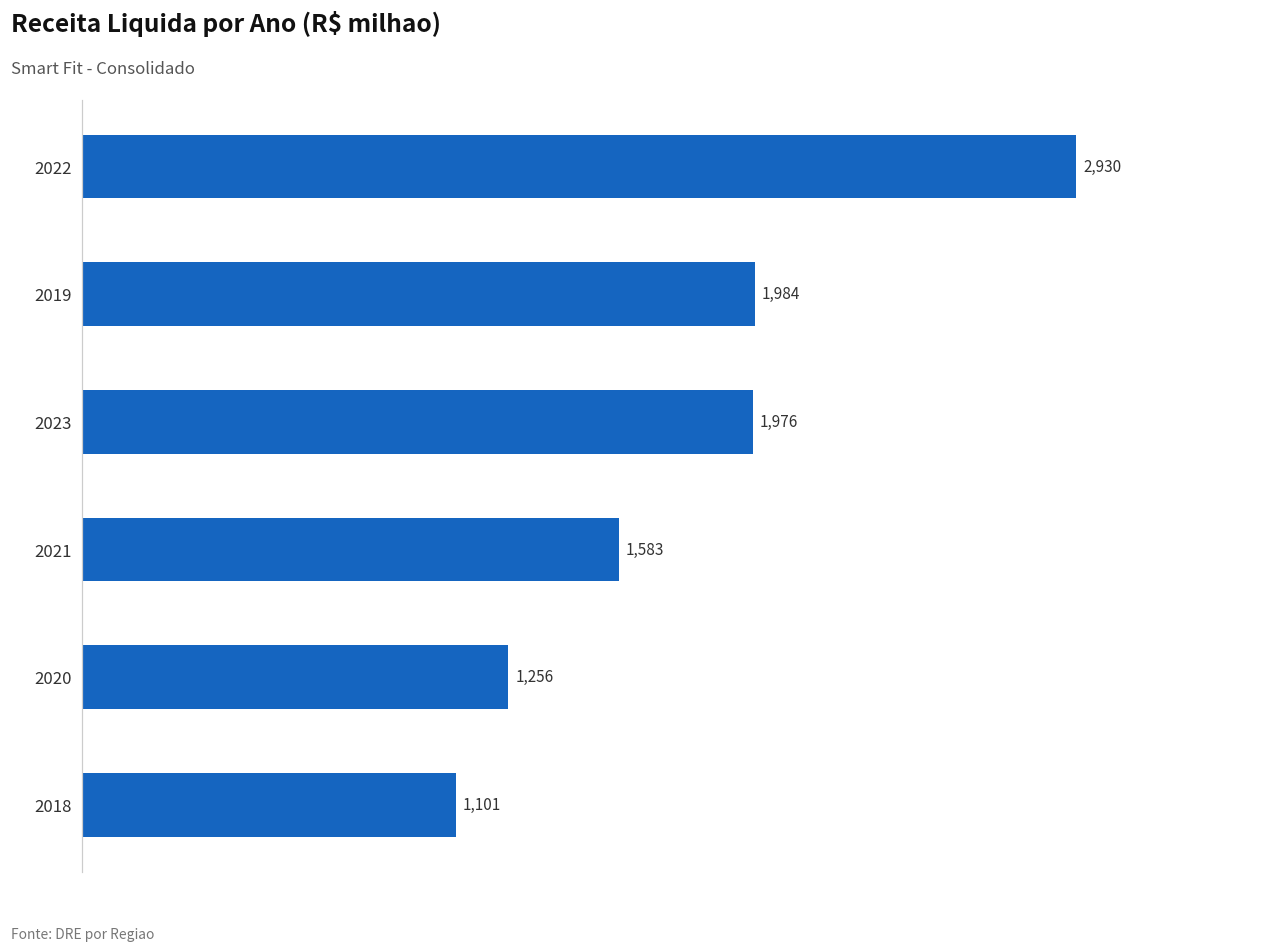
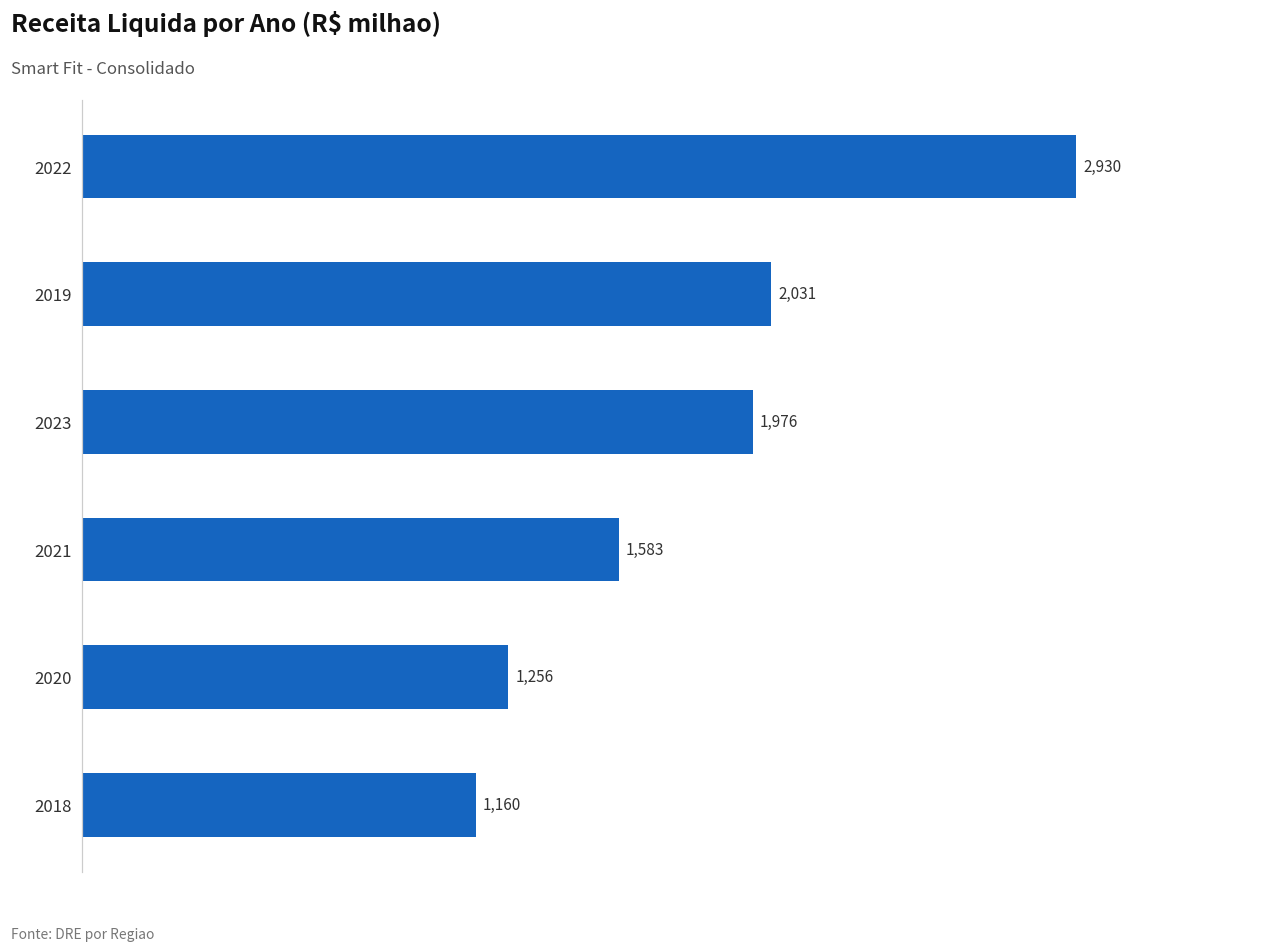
2019: 1,984 -> 2,031
2018: 1,101 -> 1,160
